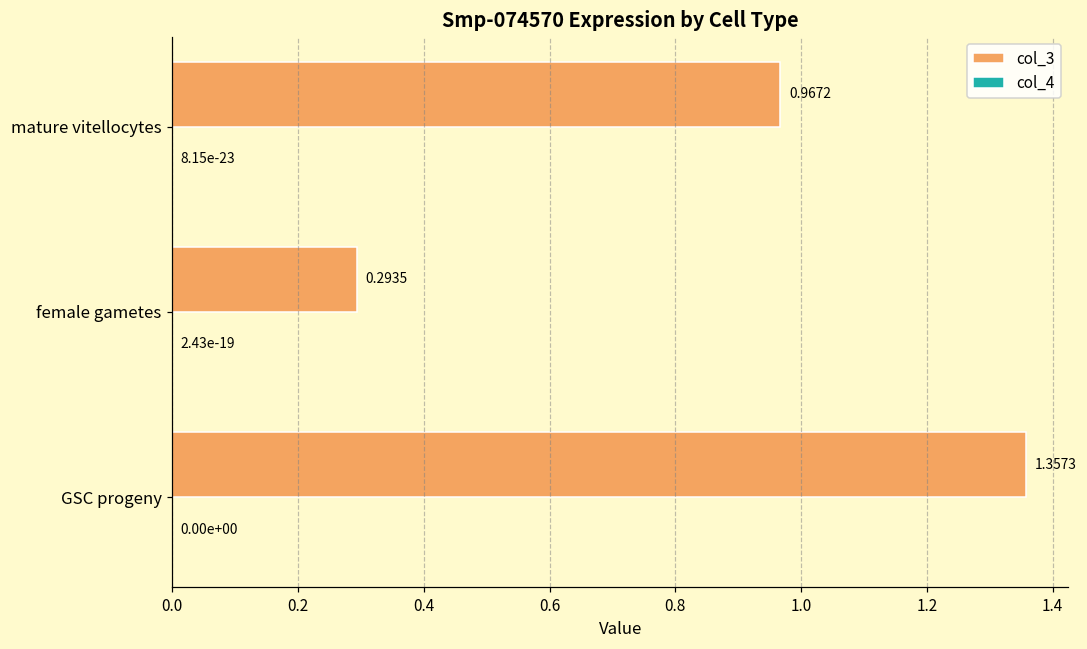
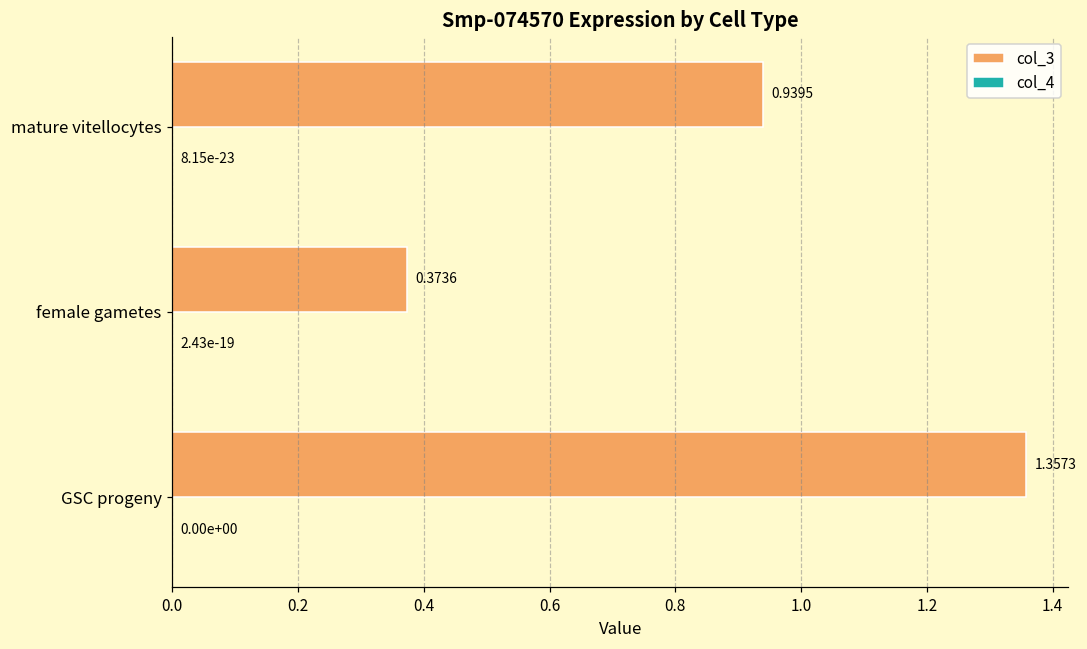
col_3, mature vitellocytes: 0.9672 -> 0.9395
col_3, female gametes: 0.2935 -> 0.3736
